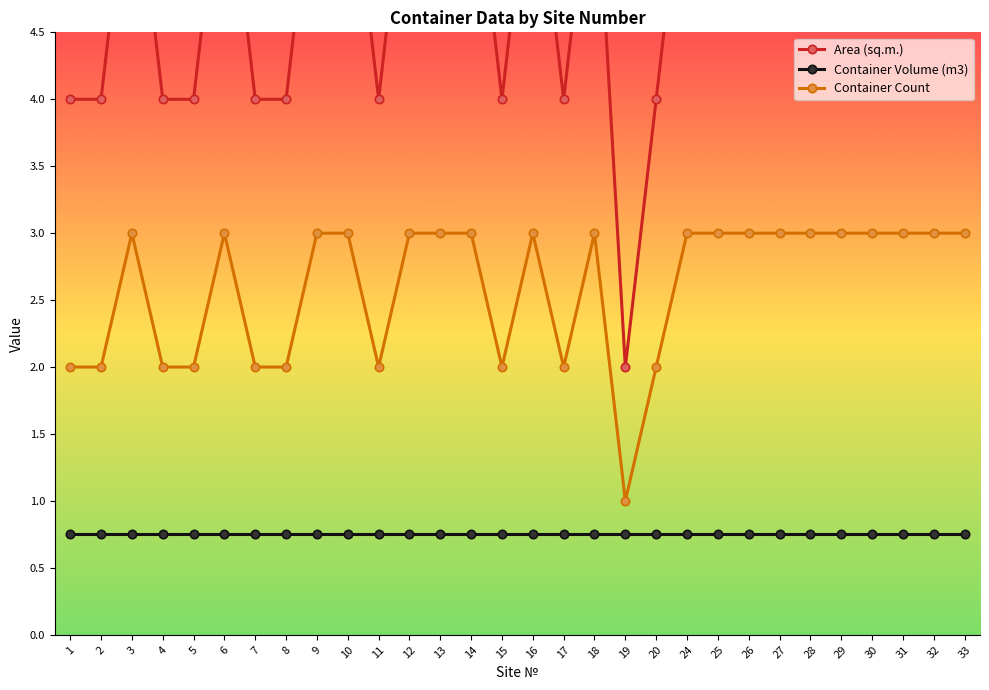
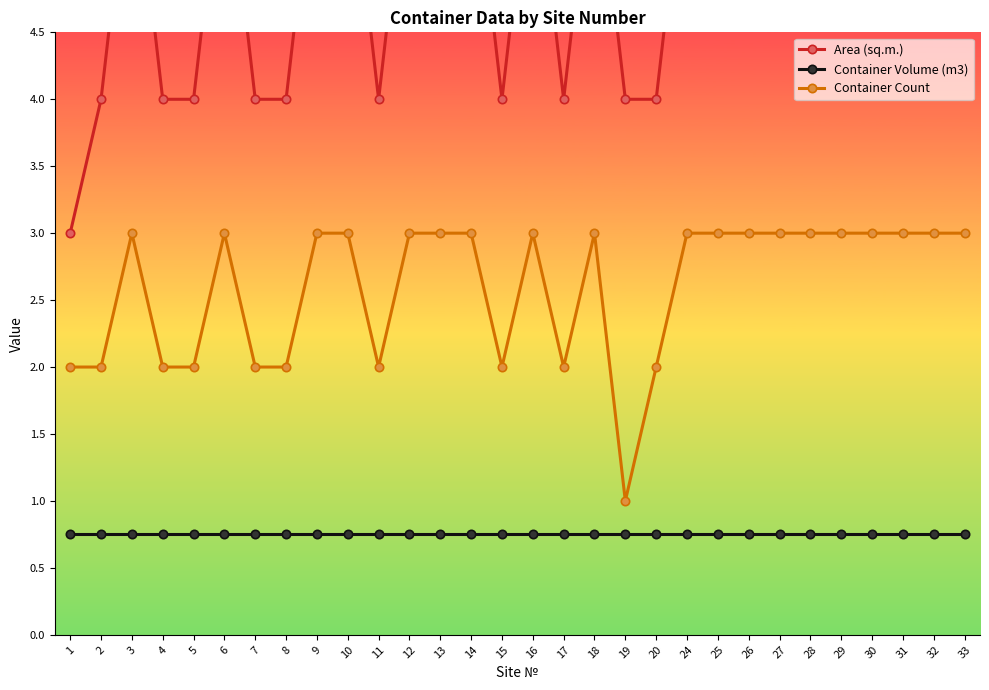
Area (sq.m.), 1: 4 -> 3
Area (sq.m.), 19: 2 -> 4
